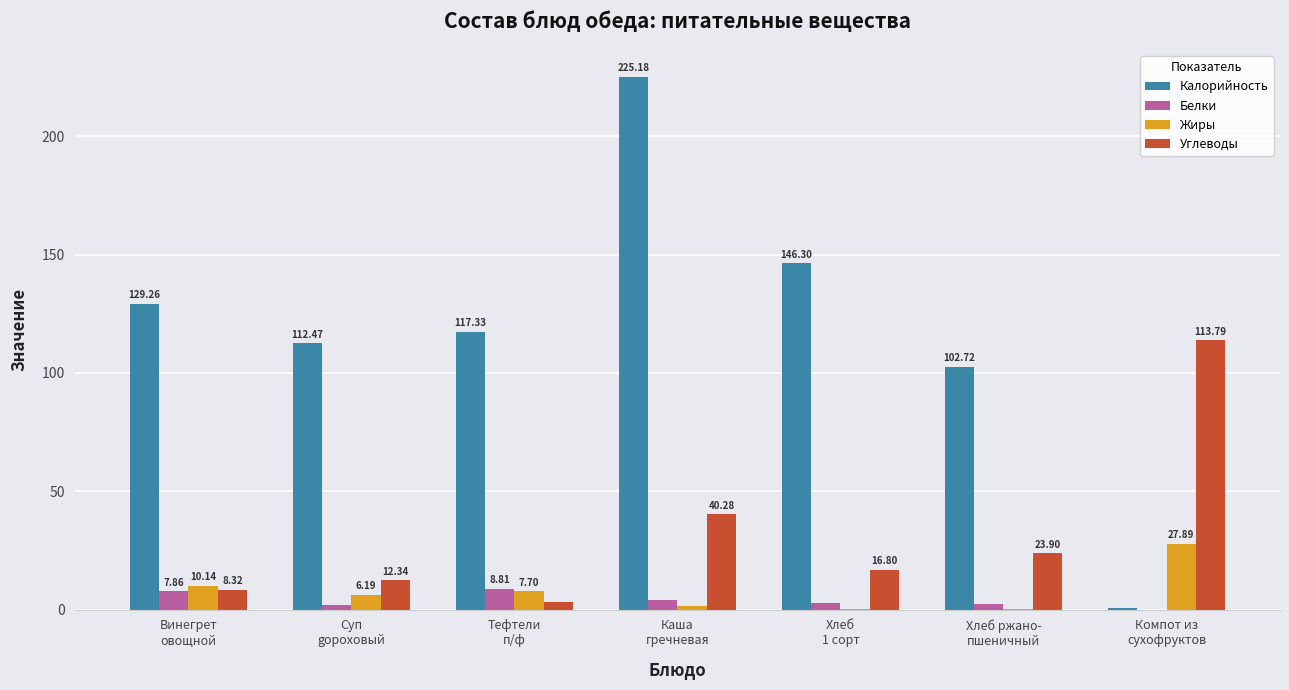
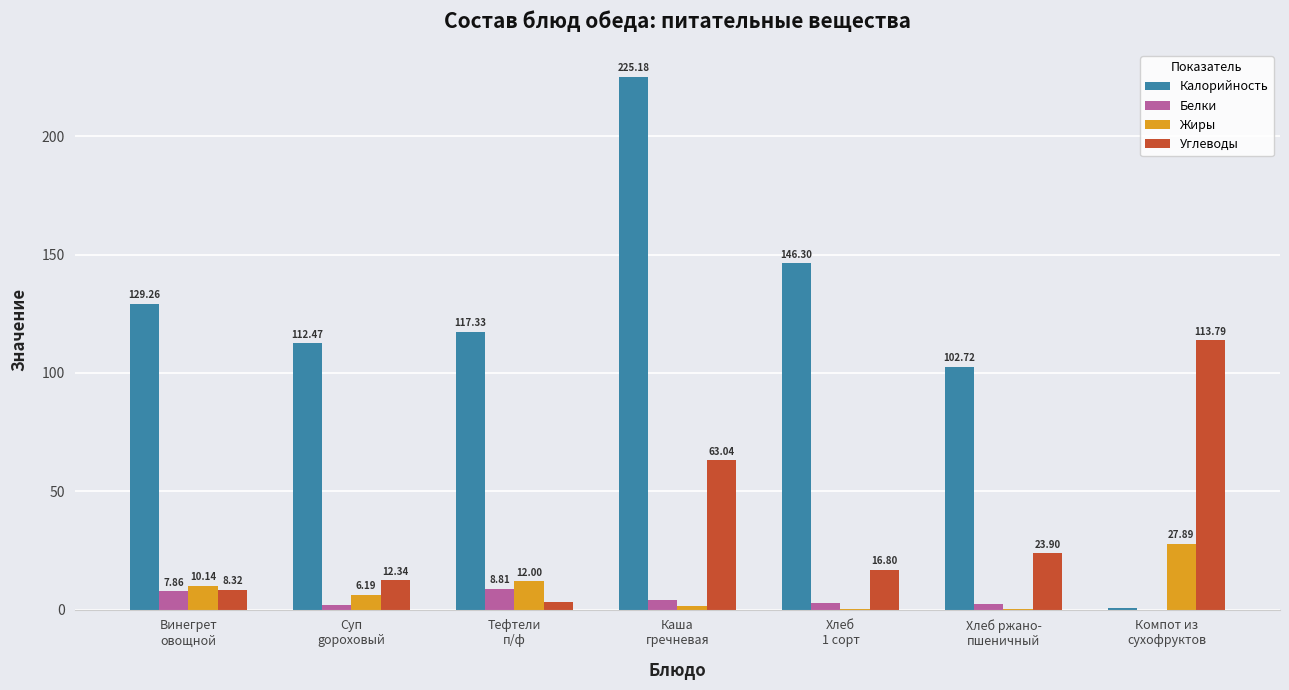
Жиры, Тефтели п/ф: 7.70 -> 12.00
Углеводы, Каша гречневая: 40.28 -> 63.04
